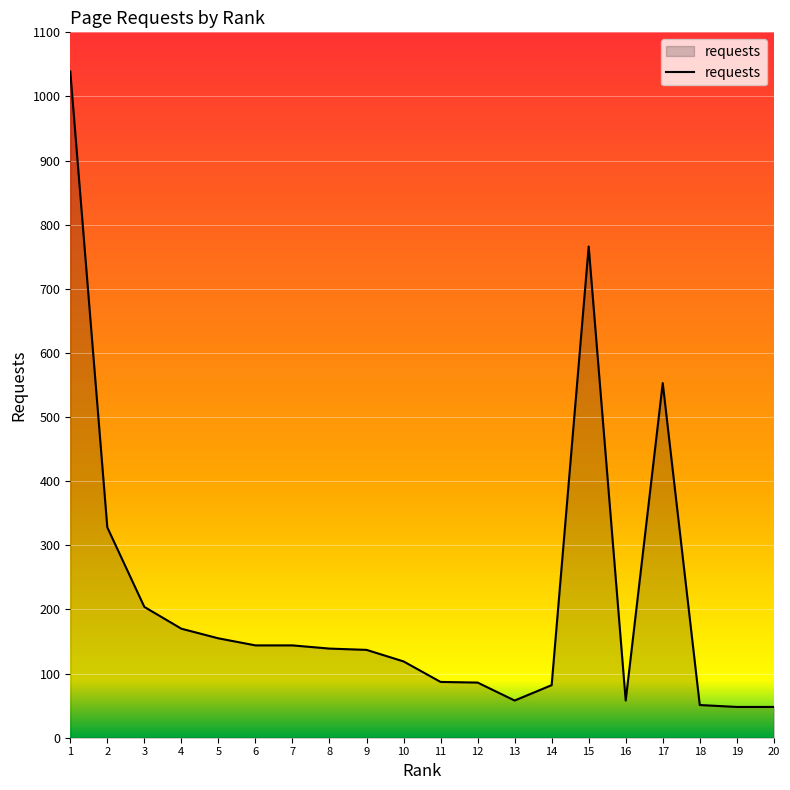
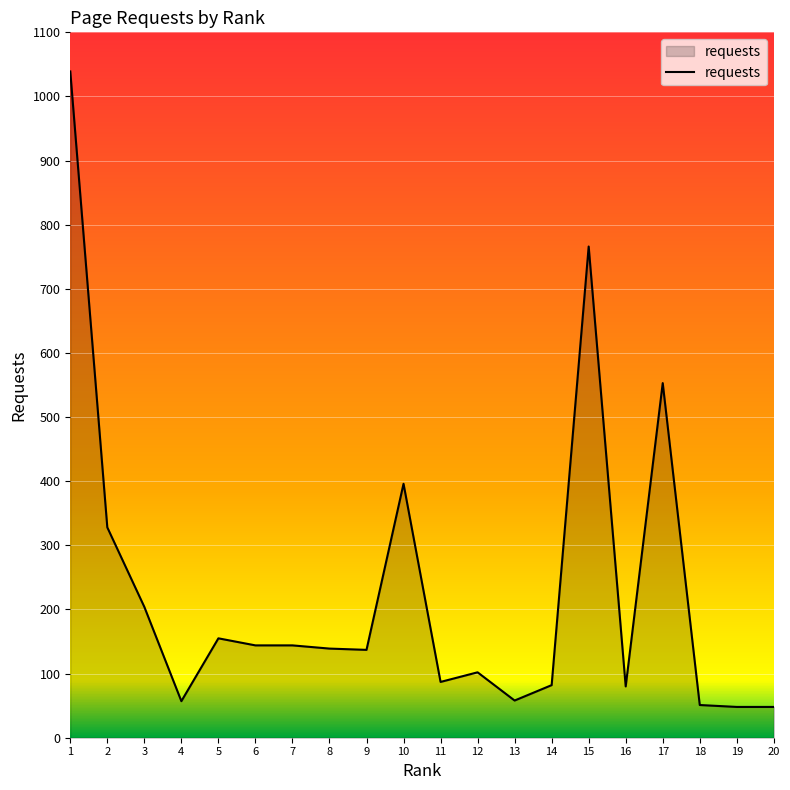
4: 170 -> 60
10: 120 -> 400
12: 90 -> 100
16: 60 -> 80
